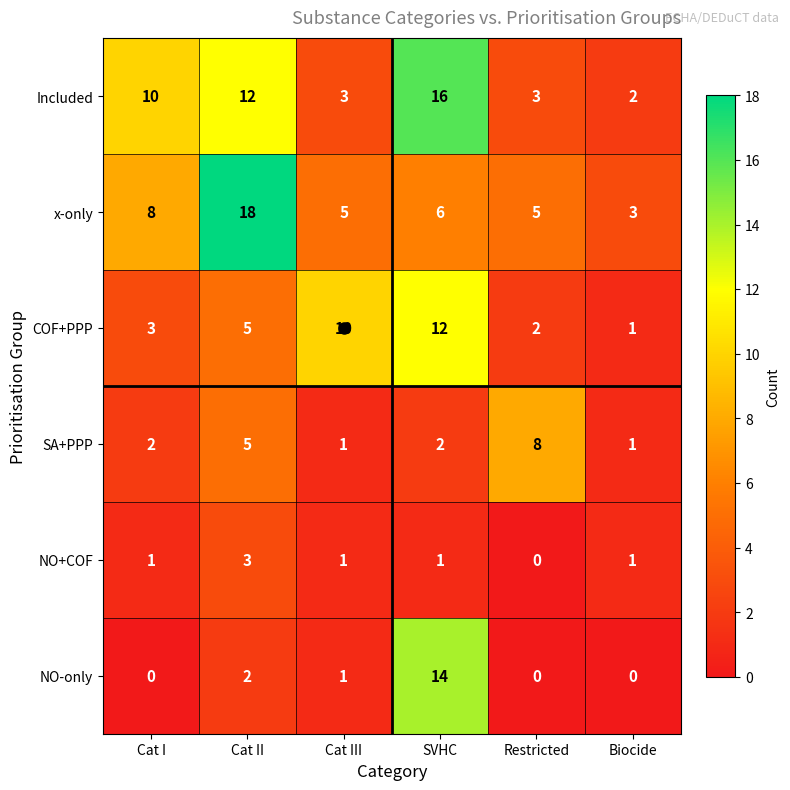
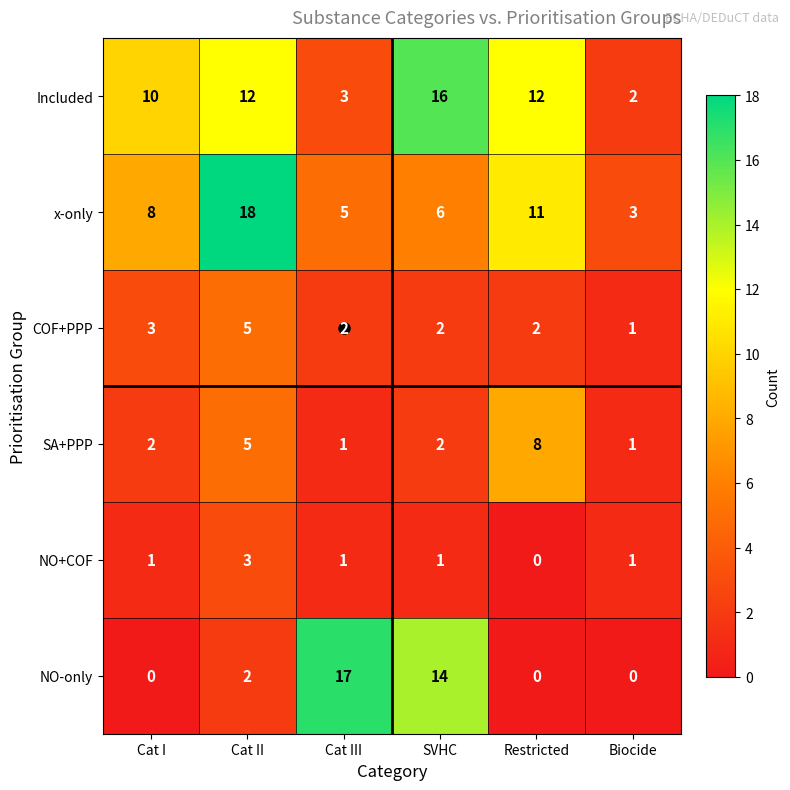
Included, Restricted: 3 -> 12
x-only, Restricted: 5 -> 11
COF+PPP, Cat III: 10 -> 2
COF+PPP, SVHC: 12 -> 2
NO-only, Cat III: 1 -> 17
